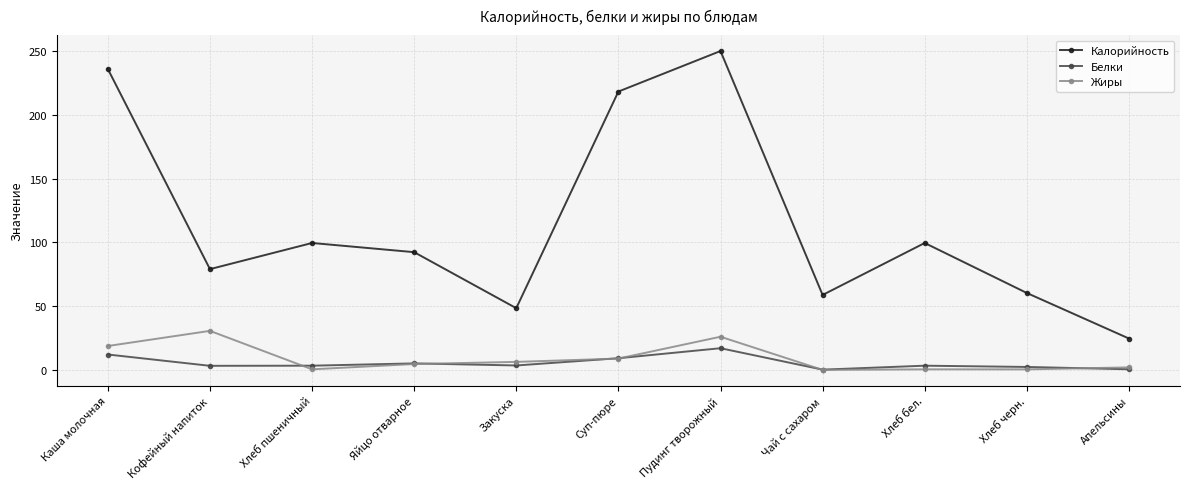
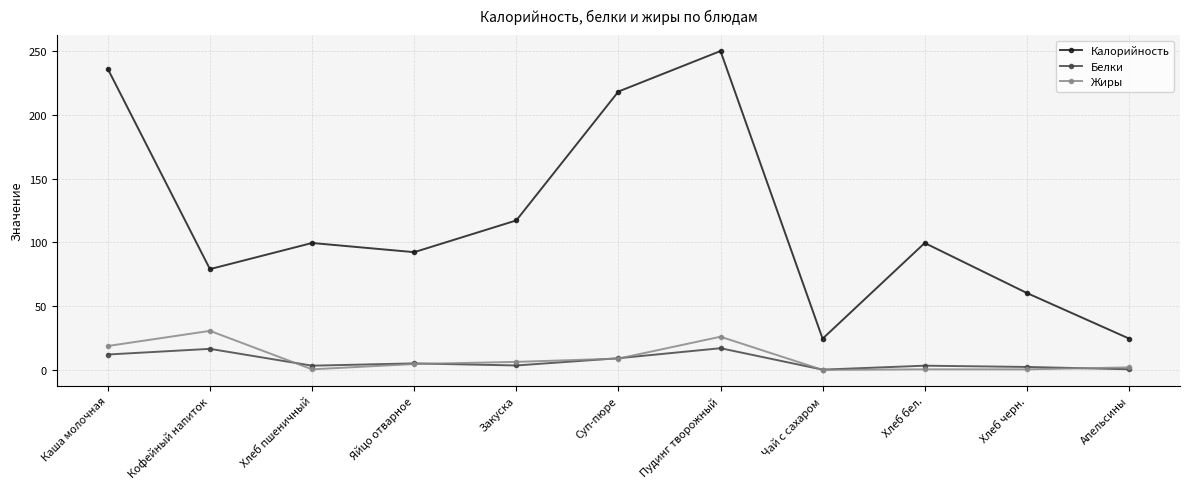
Белки, Кофейный напиток: 3 -> 17
Калорийность, Закуска: 48 -> 117
Калорийность, Чай с сахаром: 59 -> 24
